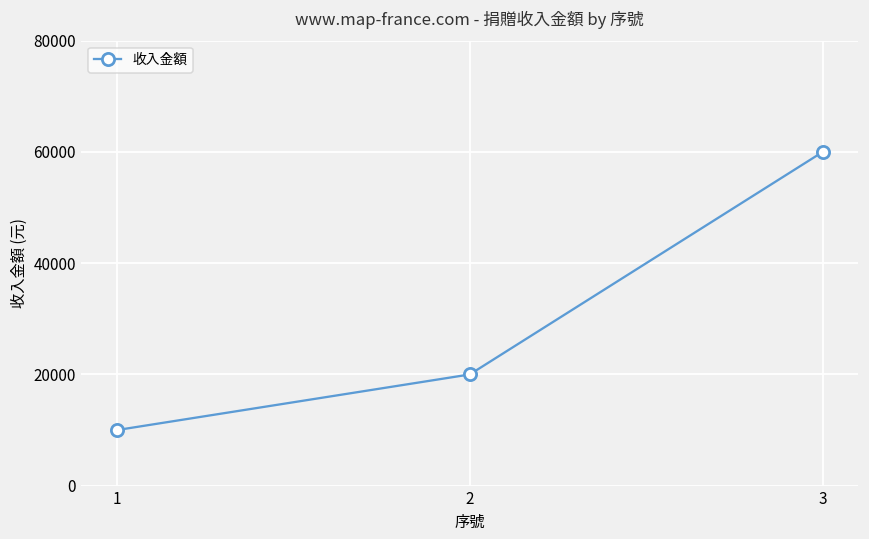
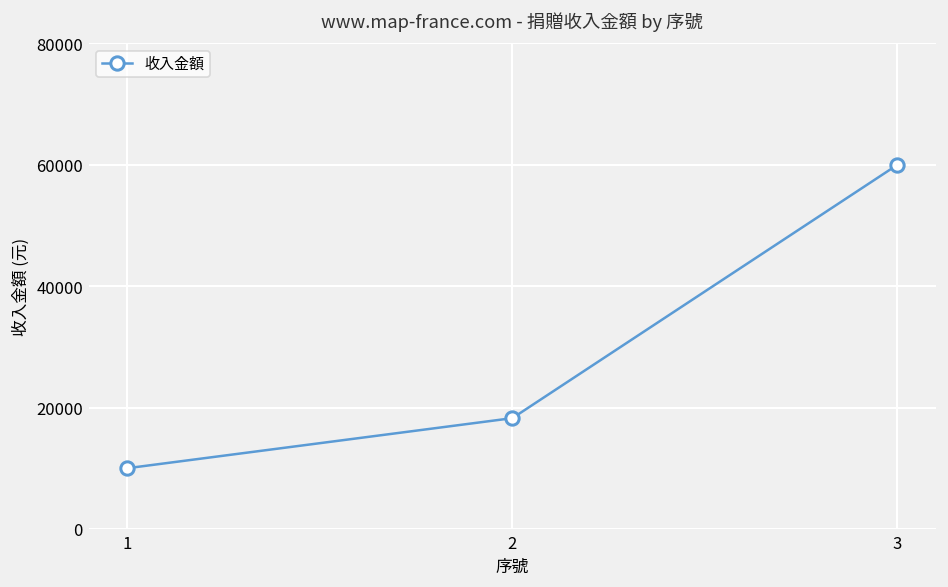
2: 20000 -> 18000
